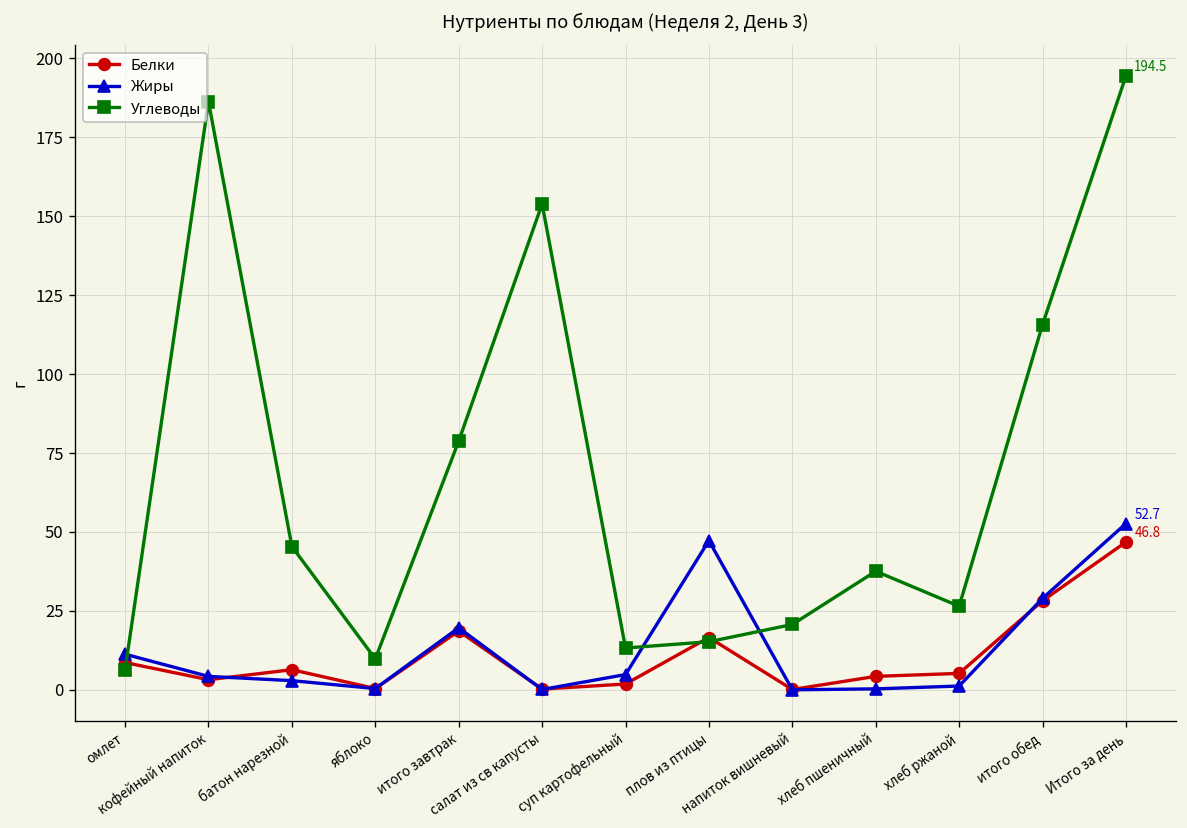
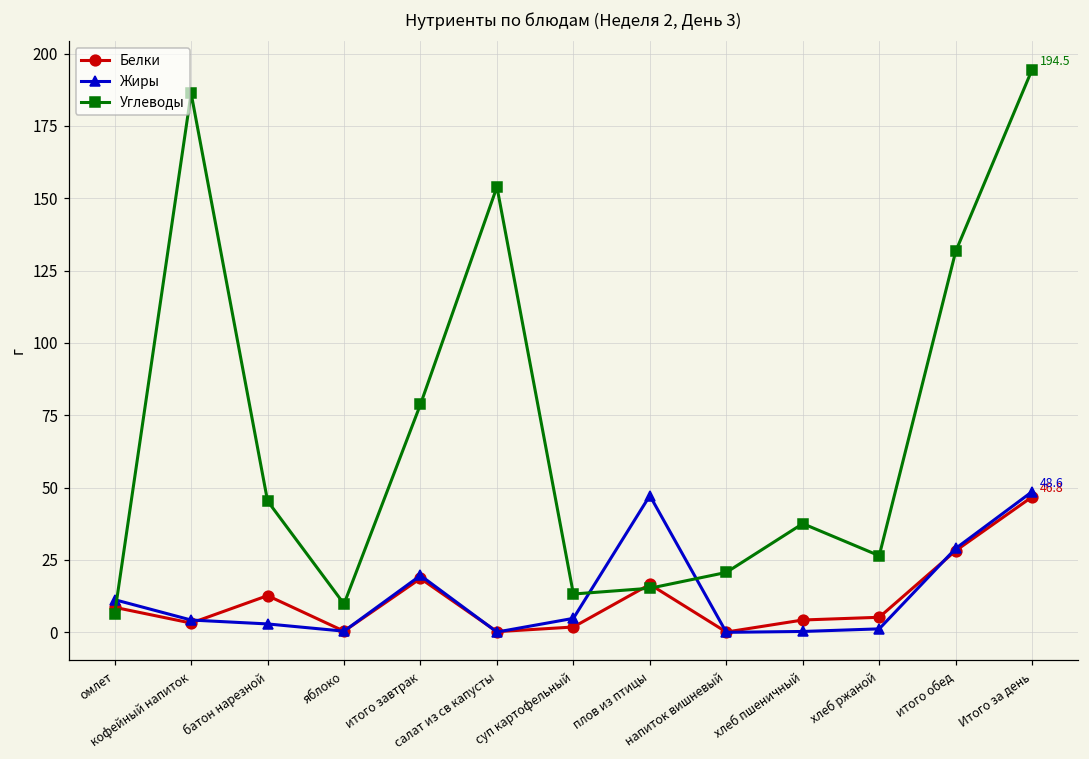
Белки, батон нарезной: 6 -> 13
Углеводы, итого обед: 116 -> 132
Жиры, Итого за день: 52.7 -> 48.6
